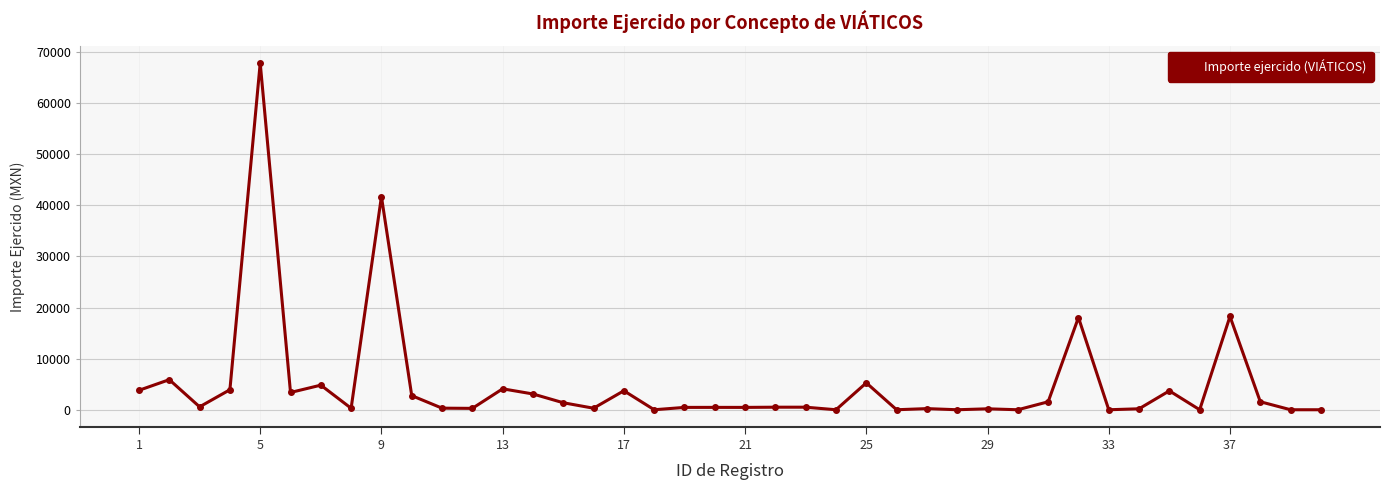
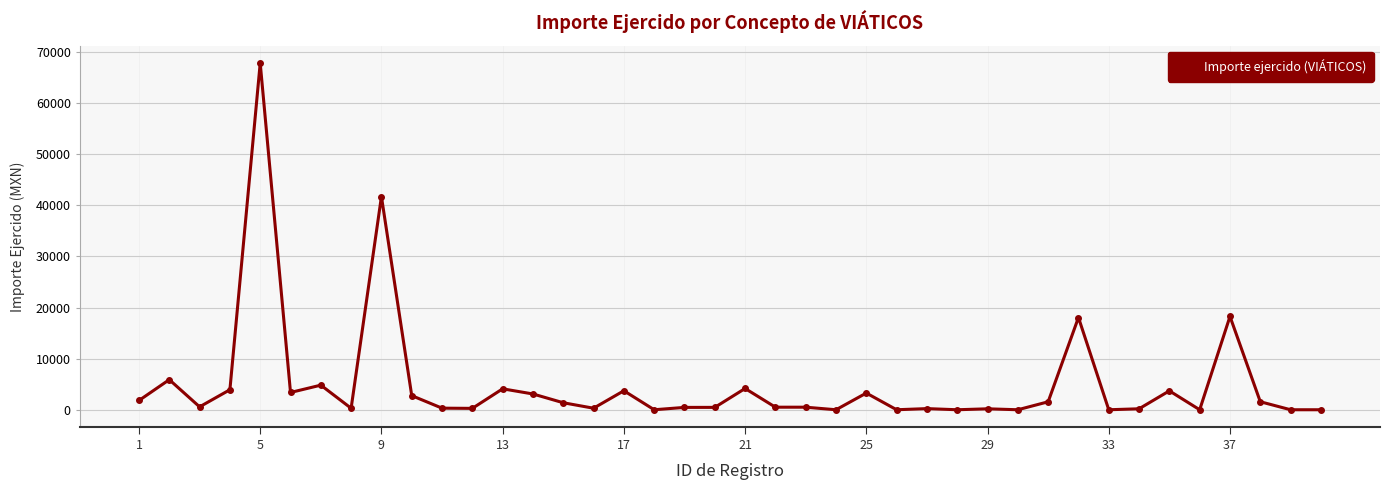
1: 4000 -> 2000
21: 0 -> 4000
25: 5000 -> 3000
